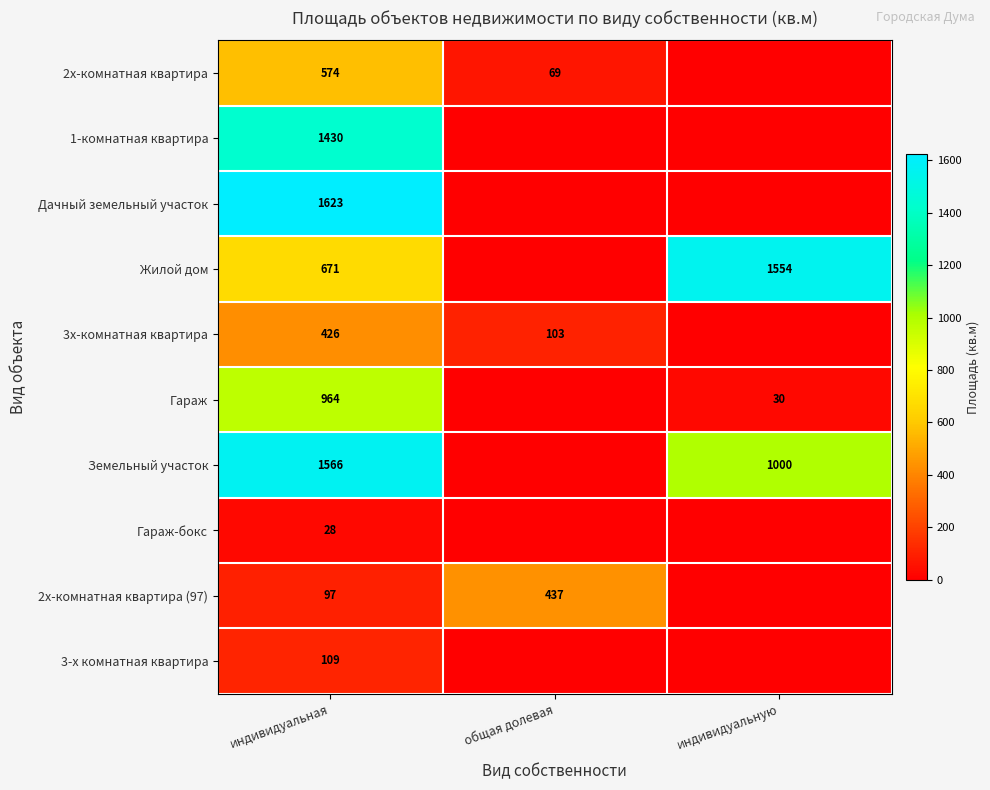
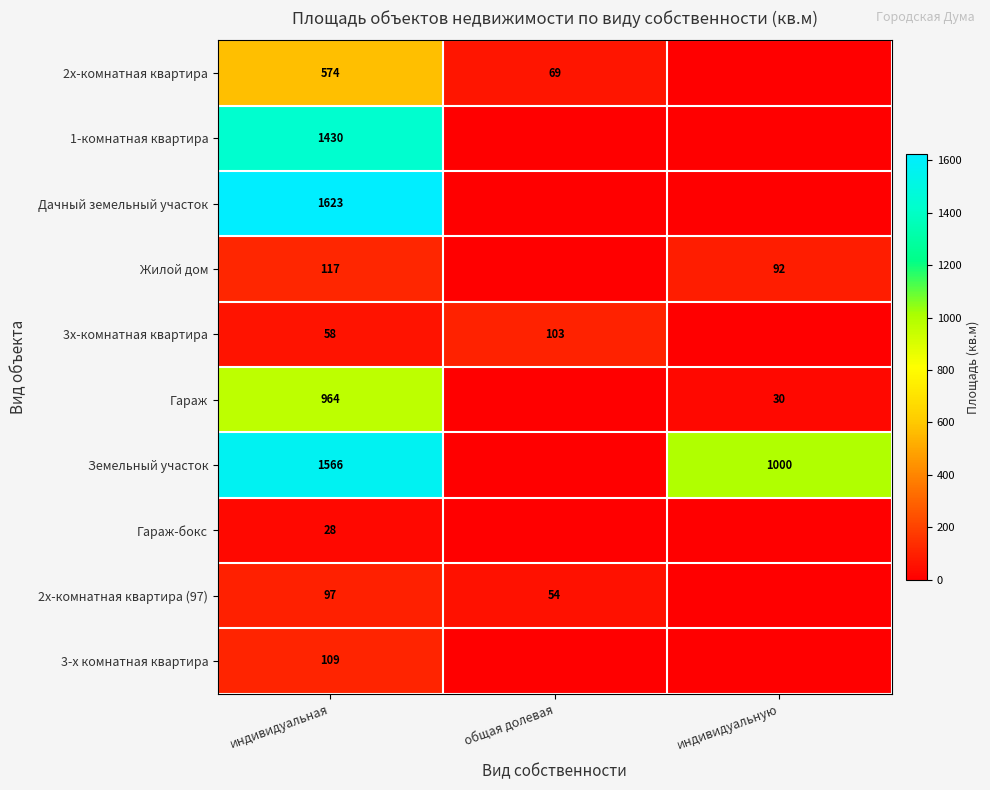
Жилой дом, индивидуальная: 671 -> 117
Жилой дом, индивидуальную: 1554 -> 92
3х-комнатная квартира, индивидуальная: 426 -> 58
2х-комнатная квартира (97), общая долевая: 437 -> 54
